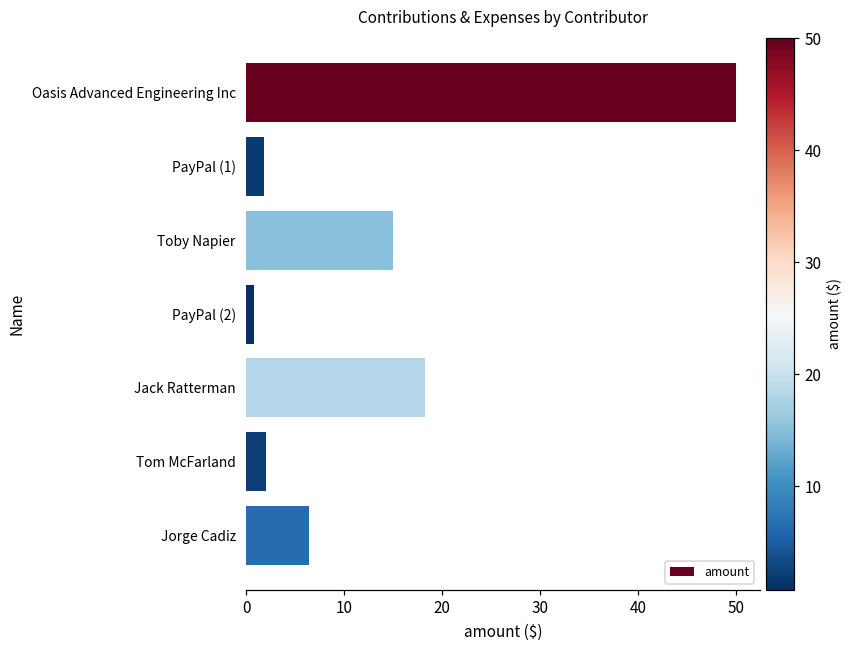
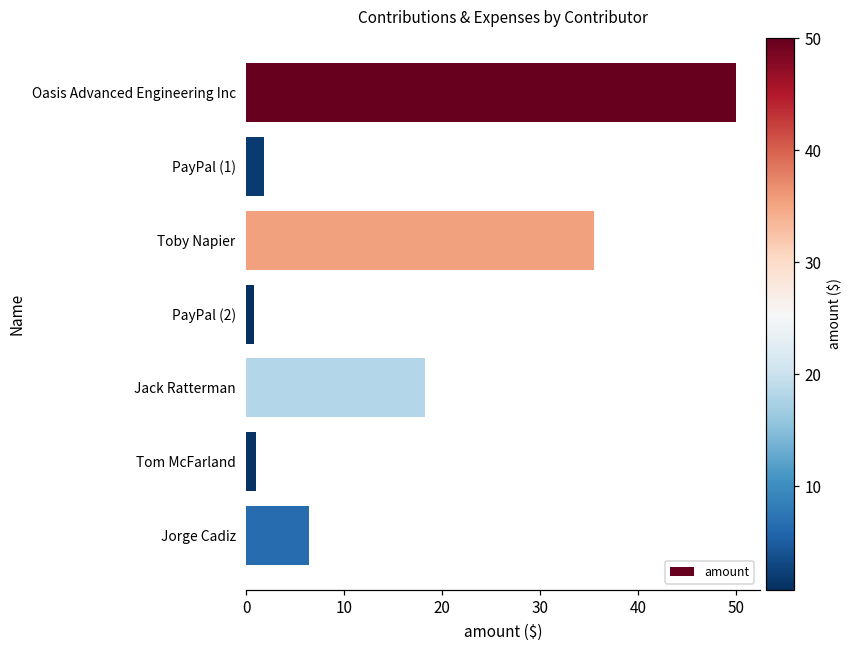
Toby Napier: 15 -> 36
Tom McFarland: 2 -> 1
